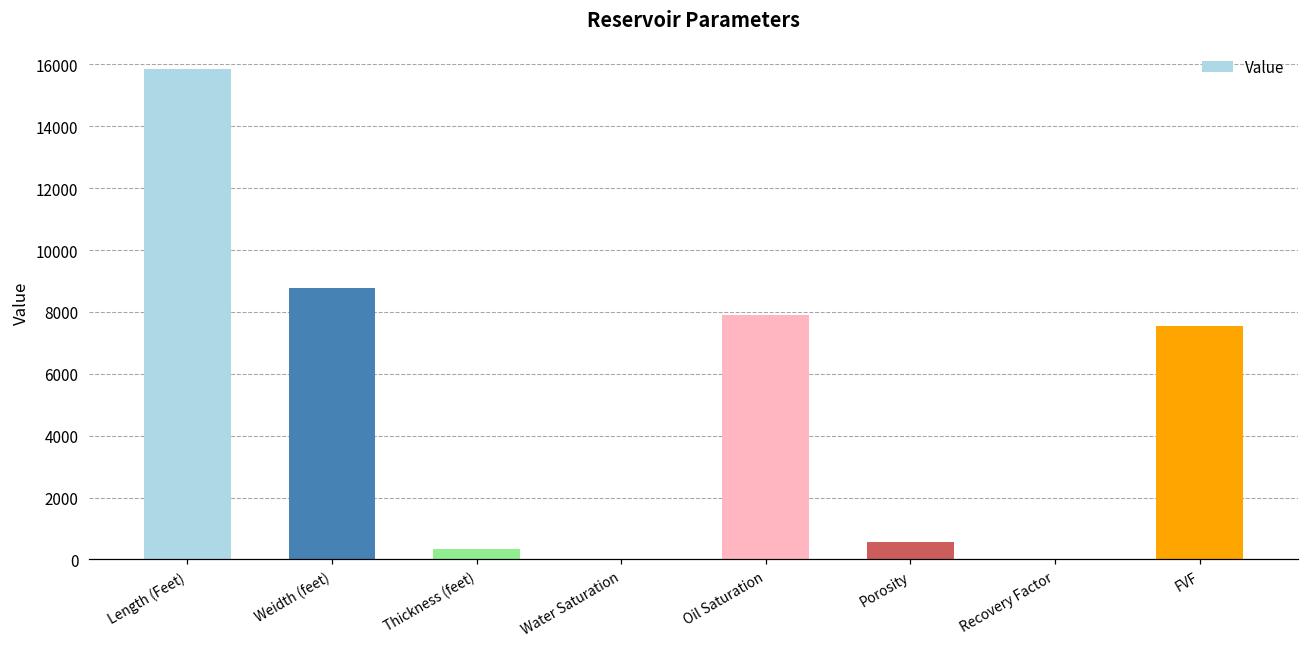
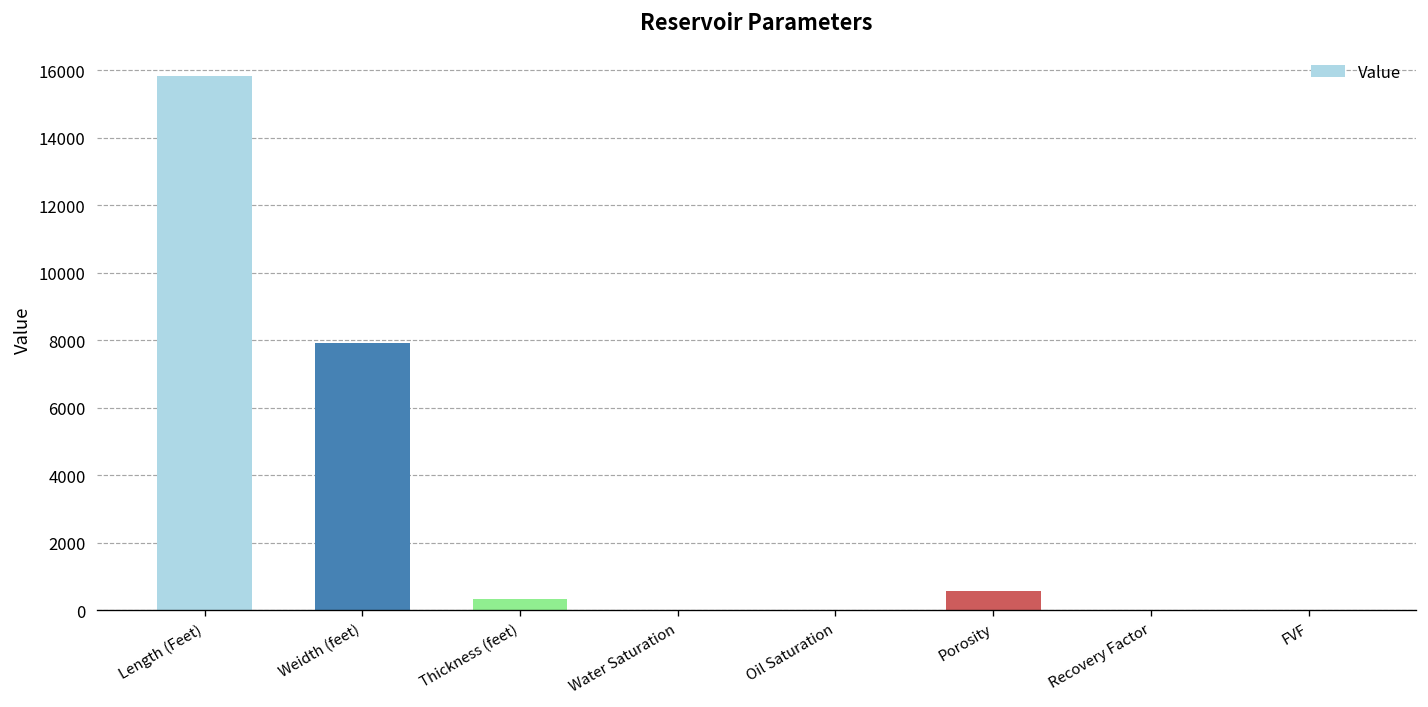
Weidth (feet): 8800 -> 7900
Oil Saturation: 7900 -> 0
FVF: 7500 -> 0
